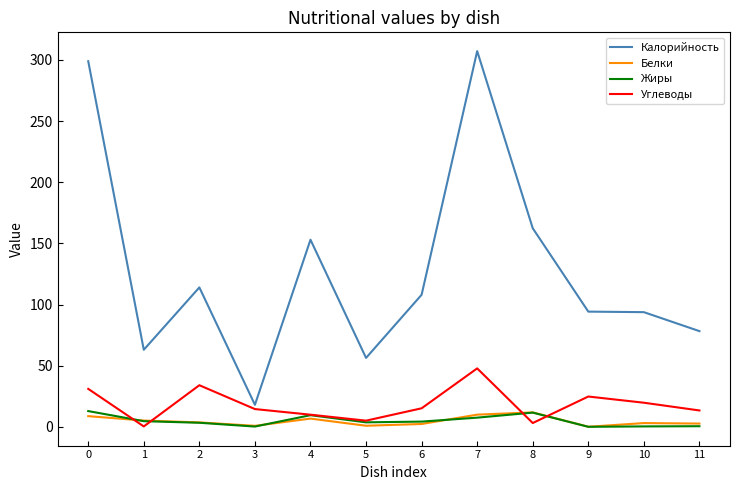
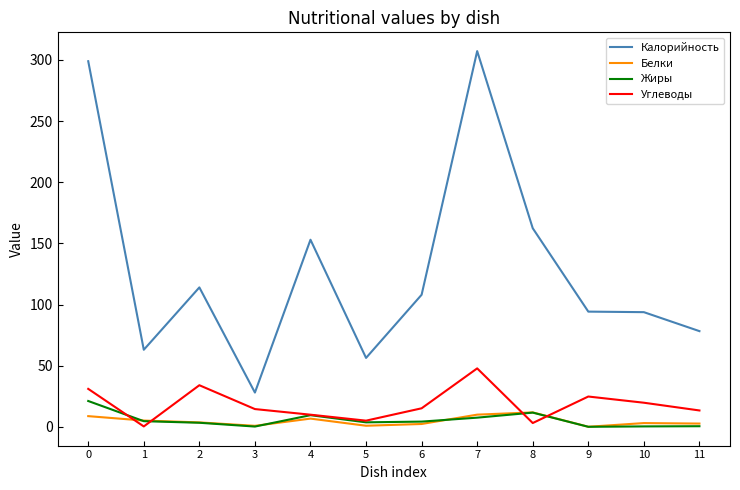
Жиры, 0: 13 -> 21
Калорийность, 3: 18 -> 28
